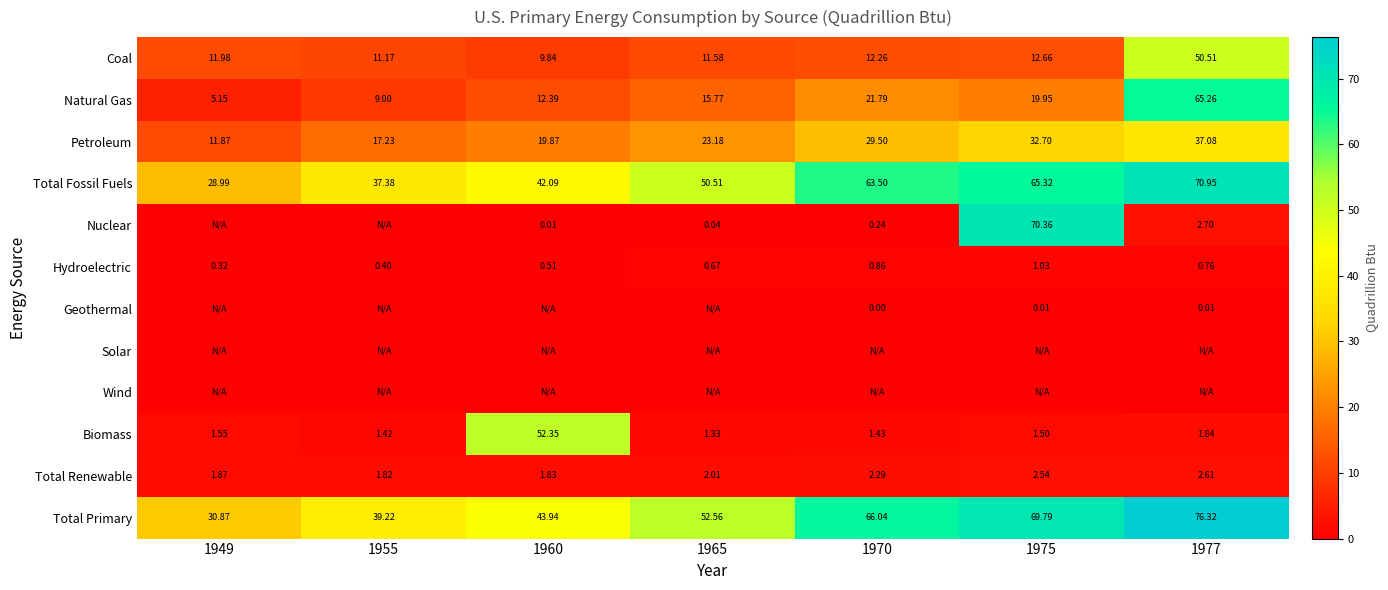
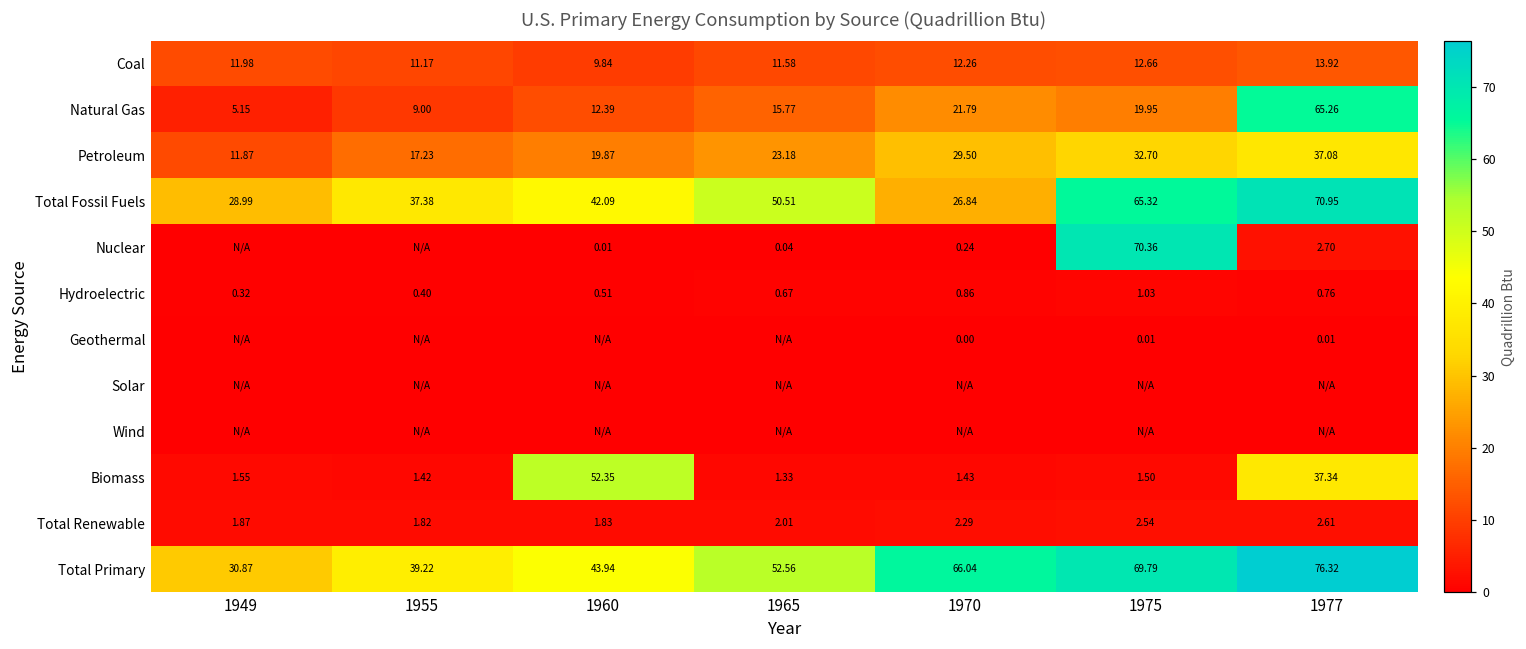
Coal, 1977: 50.51 -> 13.92
Total Fossil Fuels, 1970: 63.50 -> 26.84
Biomass, 1977: 1.84 -> 37.34
